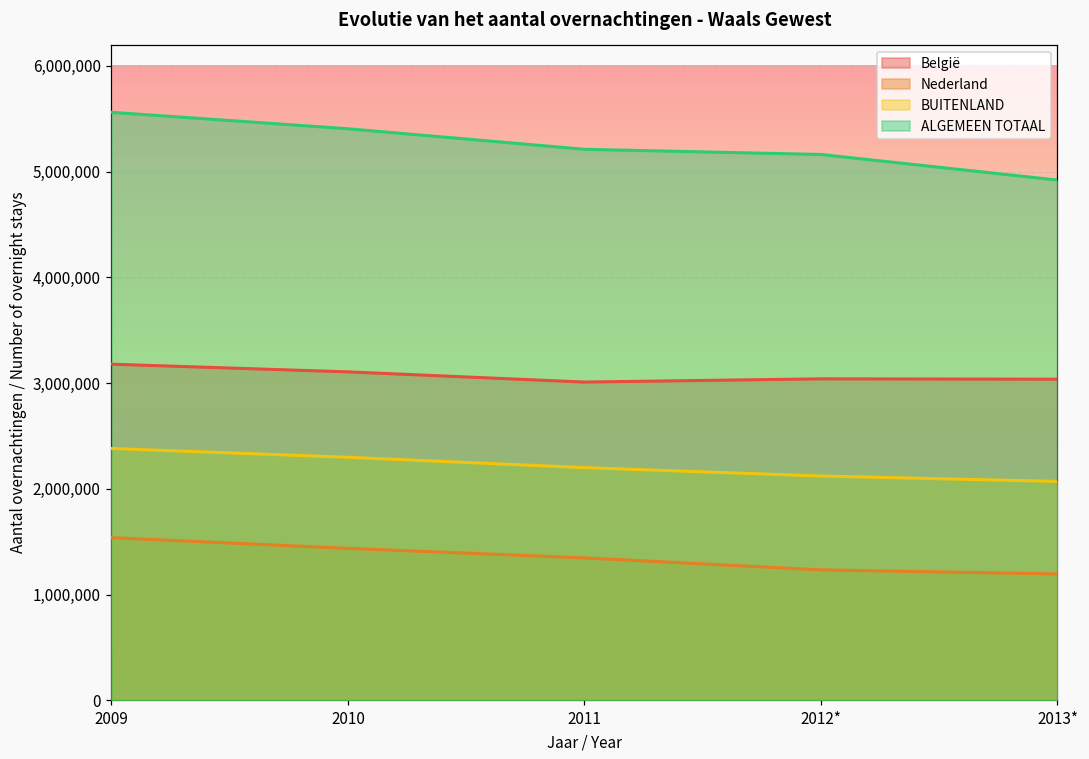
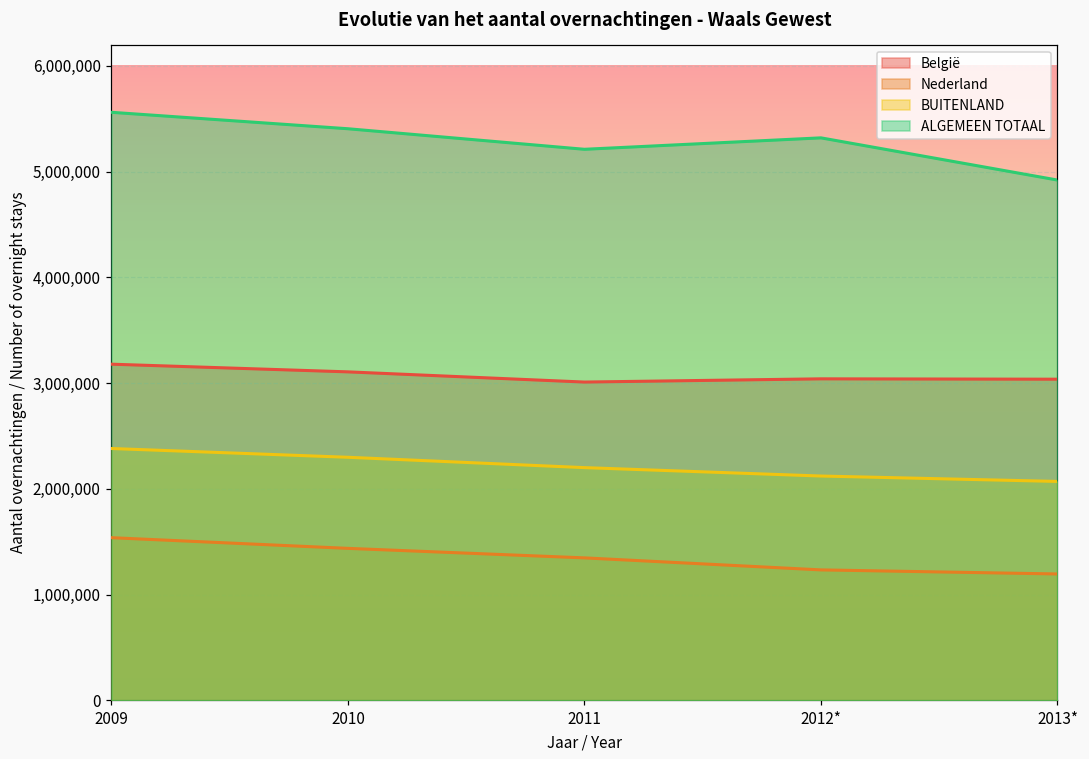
ALGEMEEN TOTAAL, 2012*: 5,200,000 -> 5,300,000
